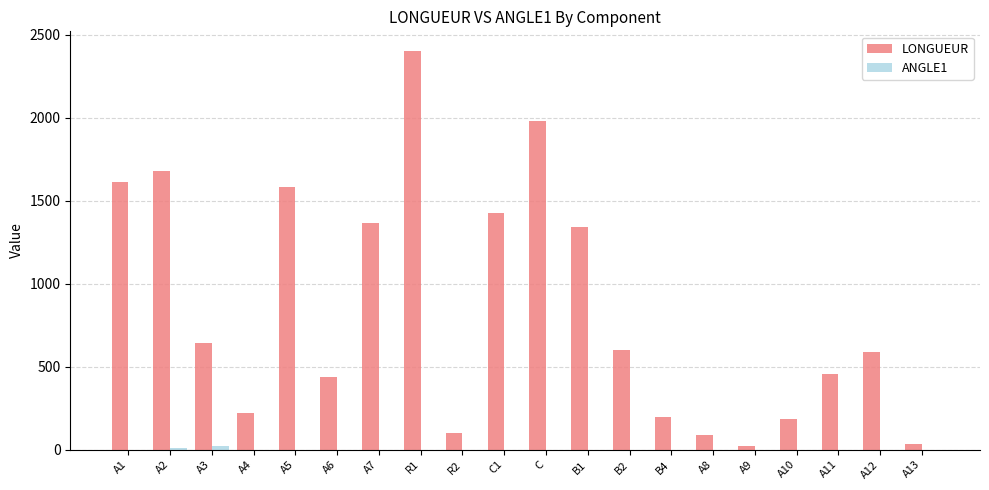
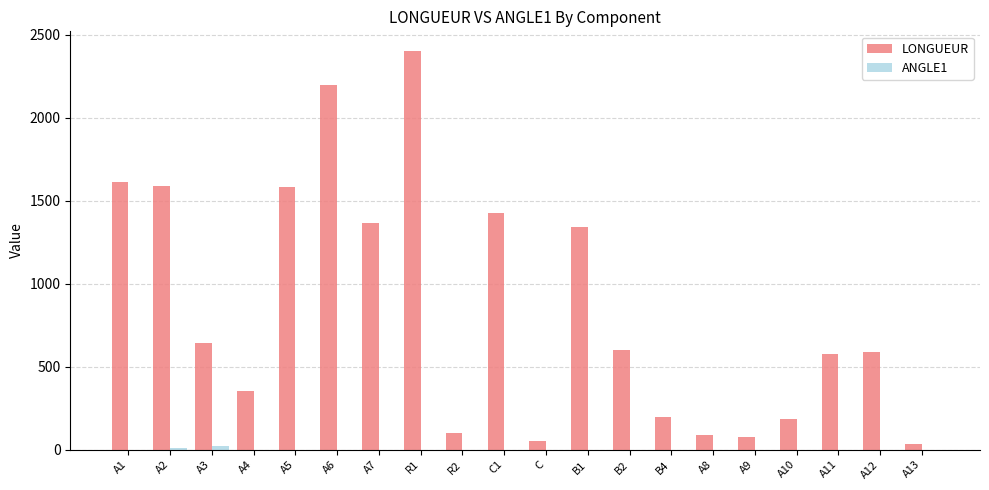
LONGUEUR, A2: 1680 -> 1590
LONGUEUR, A4: 220 -> 350
LONGUEUR, A6: 440 -> 2190
LONGUEUR, C: 1980 -> 50
LONGUEUR, A9: 30 -> 80
LONGUEUR, A11: 460 -> 570
